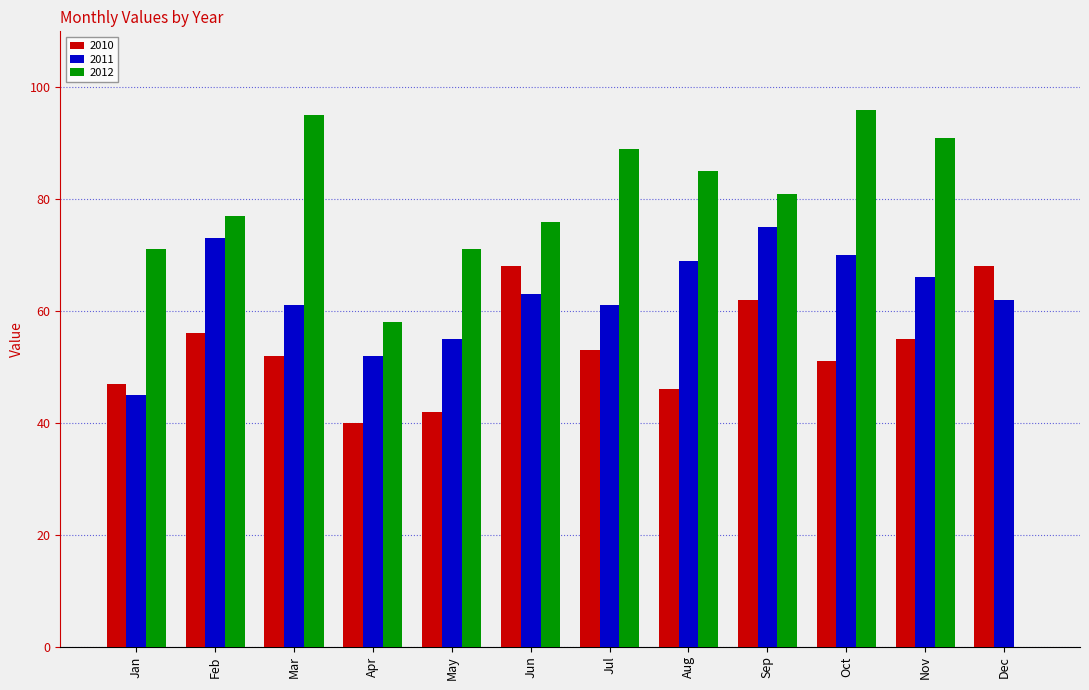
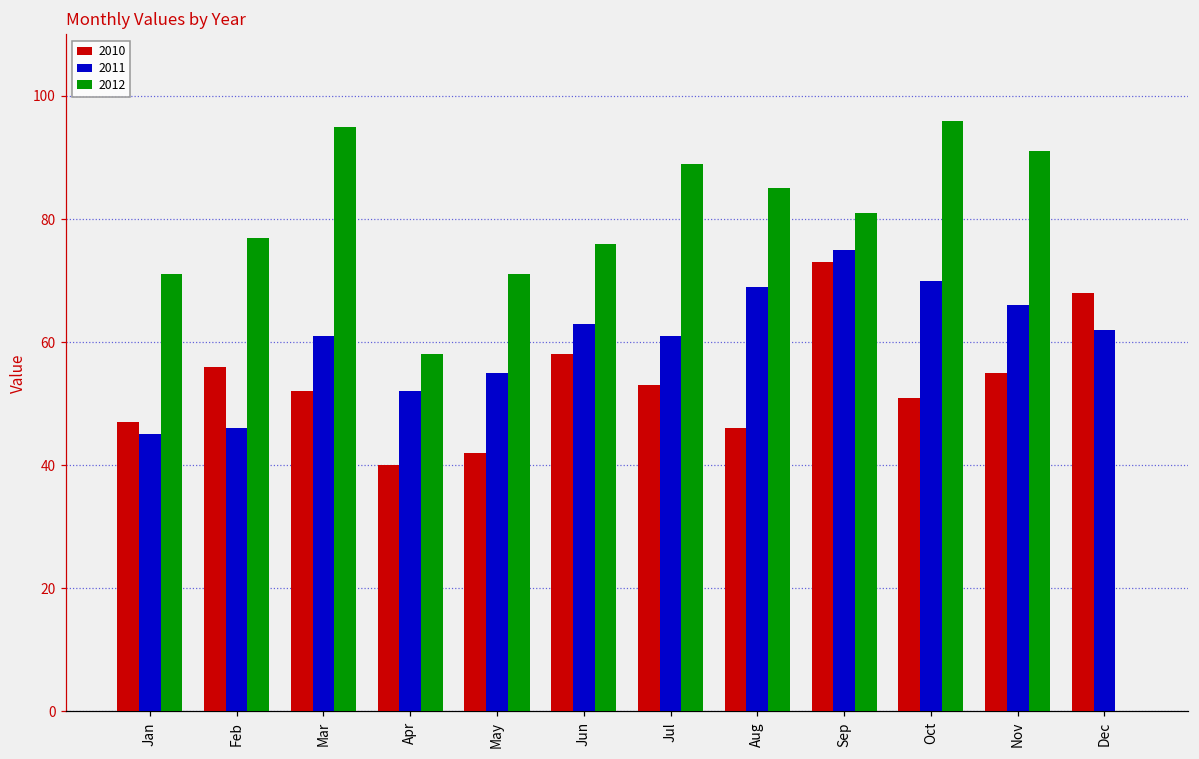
2011, Feb: 73 -> 46
2010, Jun: 68 -> 58
2010, Sep: 62 -> 73
